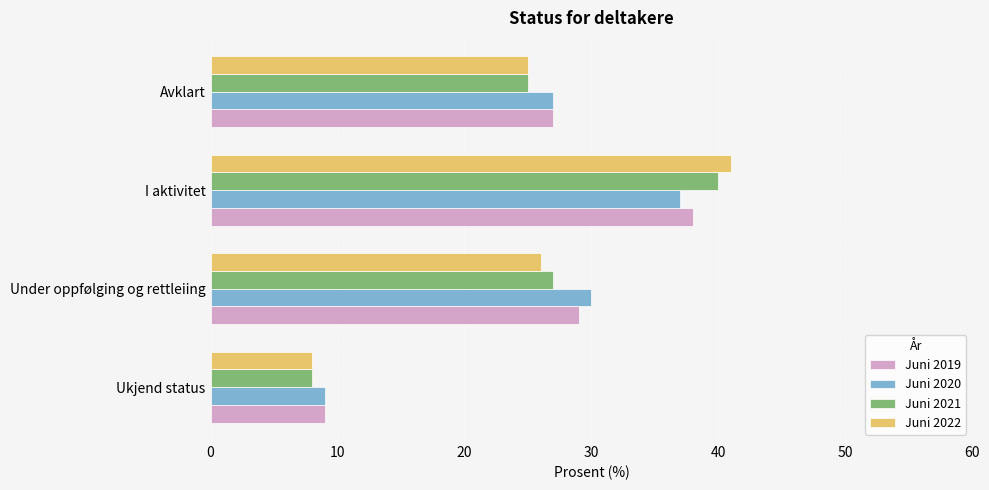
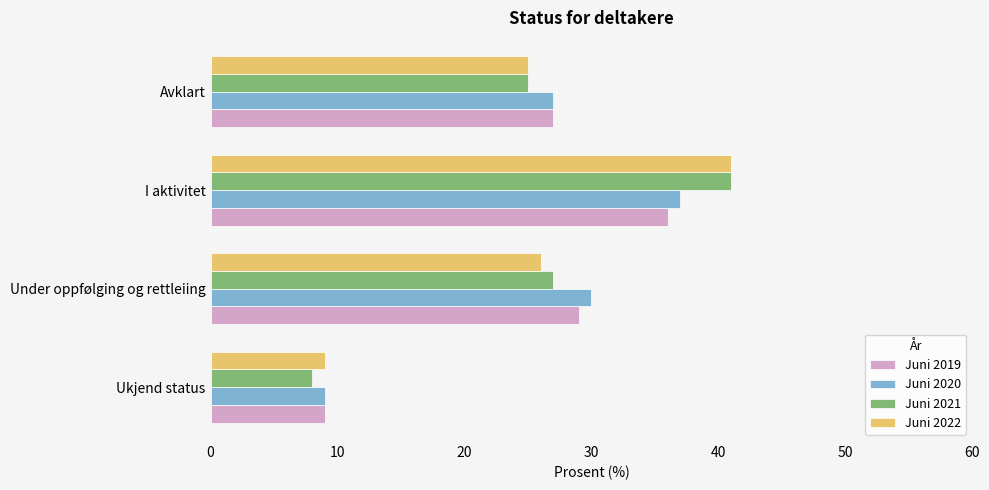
Juni 2021, I aktivitet: 40 -> 41
Juni 2019, I aktivitet: 38 -> 36
Juni 2022, Ukjend status: 8 -> 9
